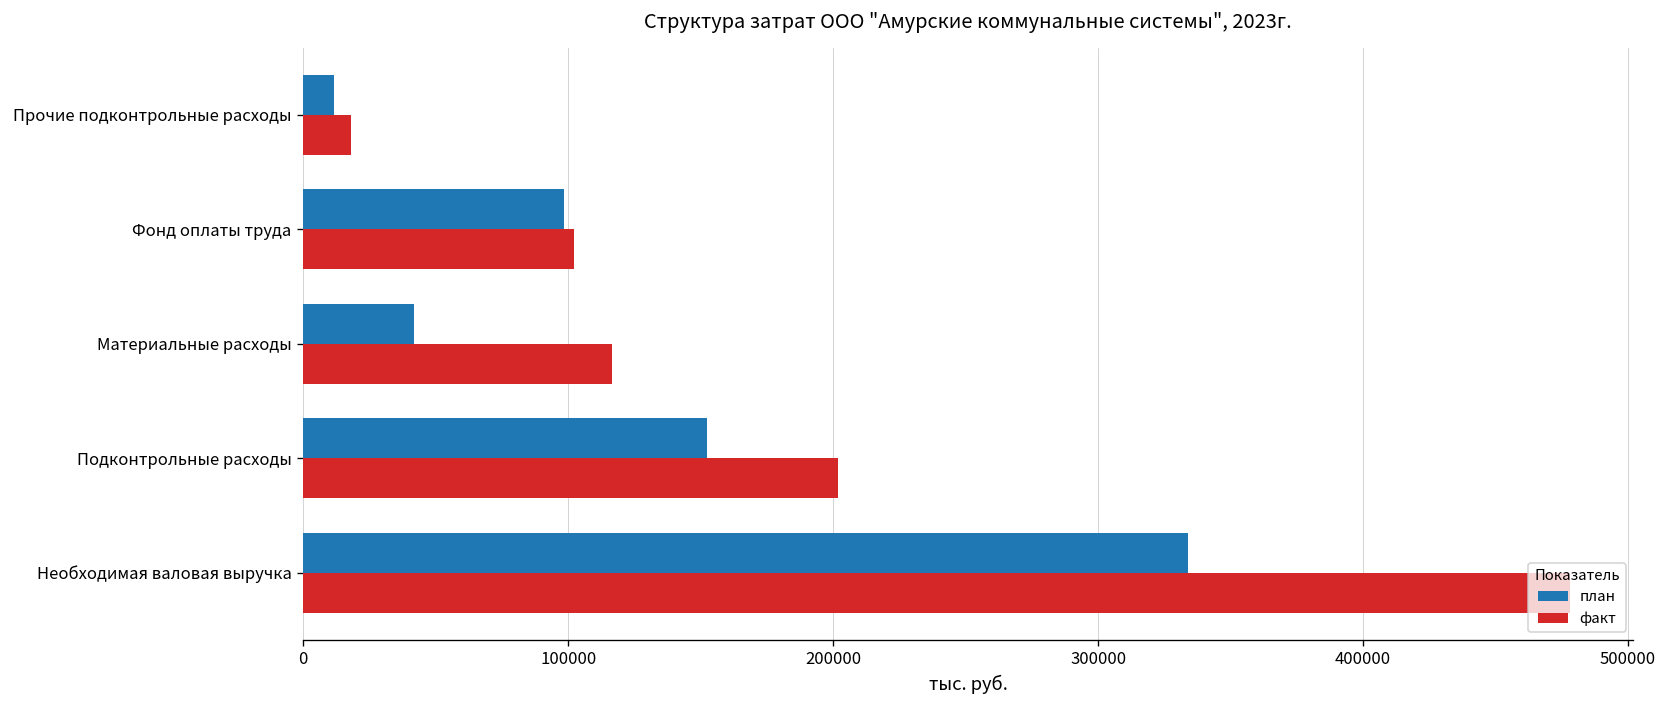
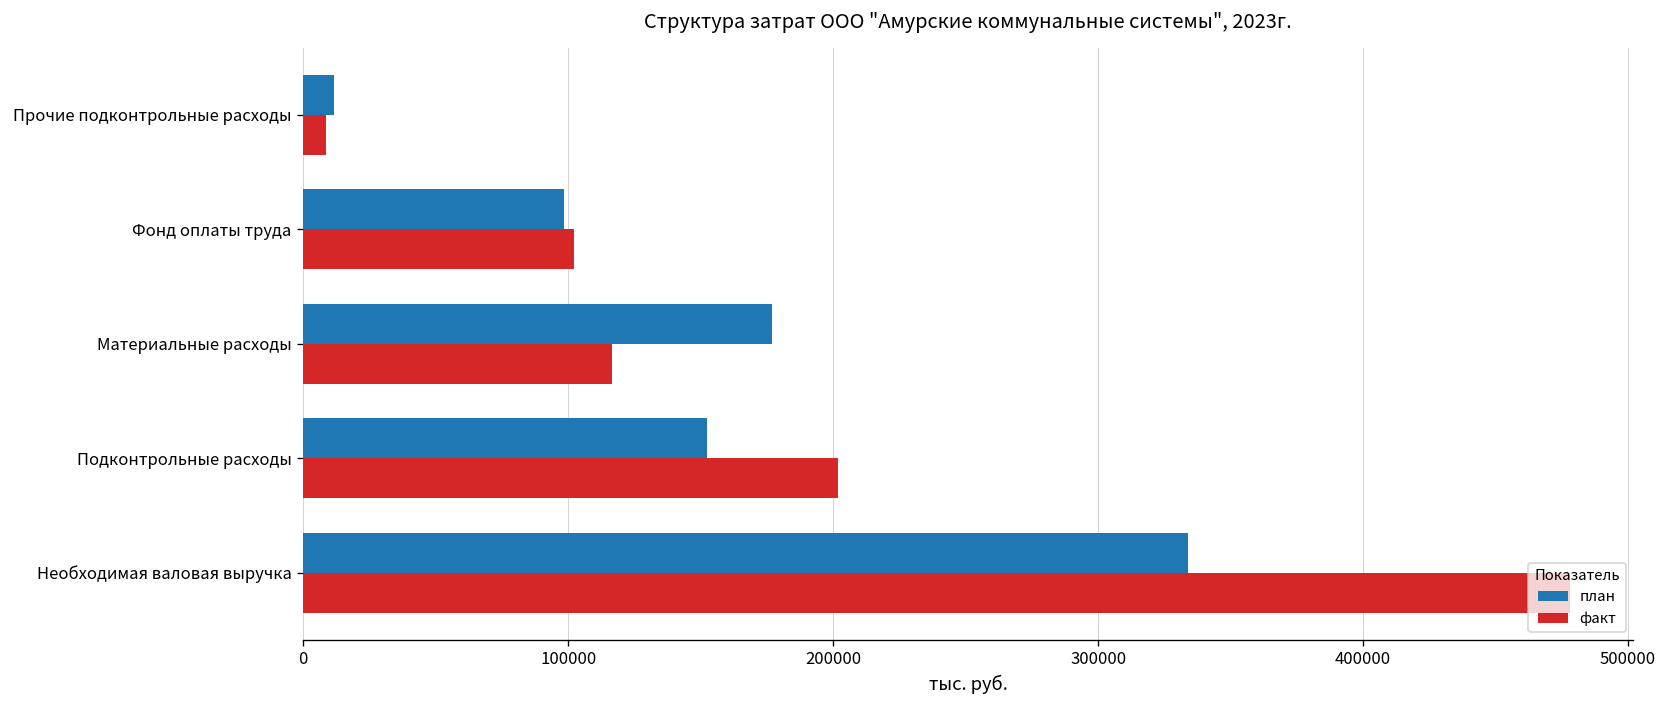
факт, Прочие подконтрольные расходы: 18000 -> 9000
план, Материальные расходы: 42000 -> 177000
